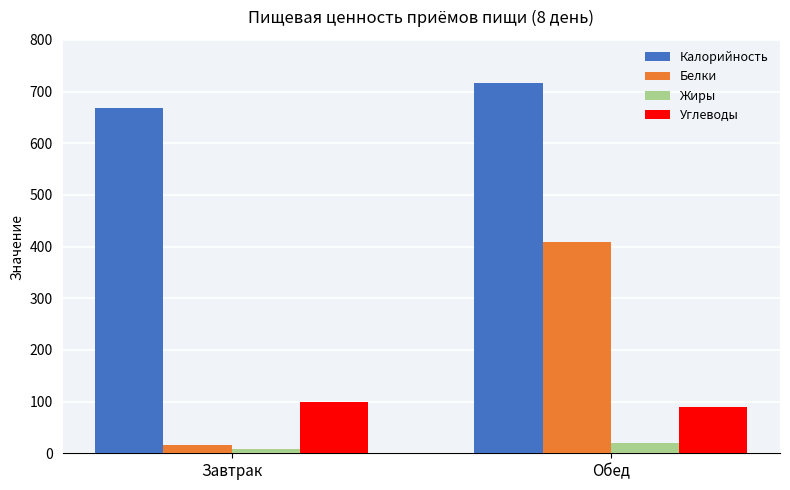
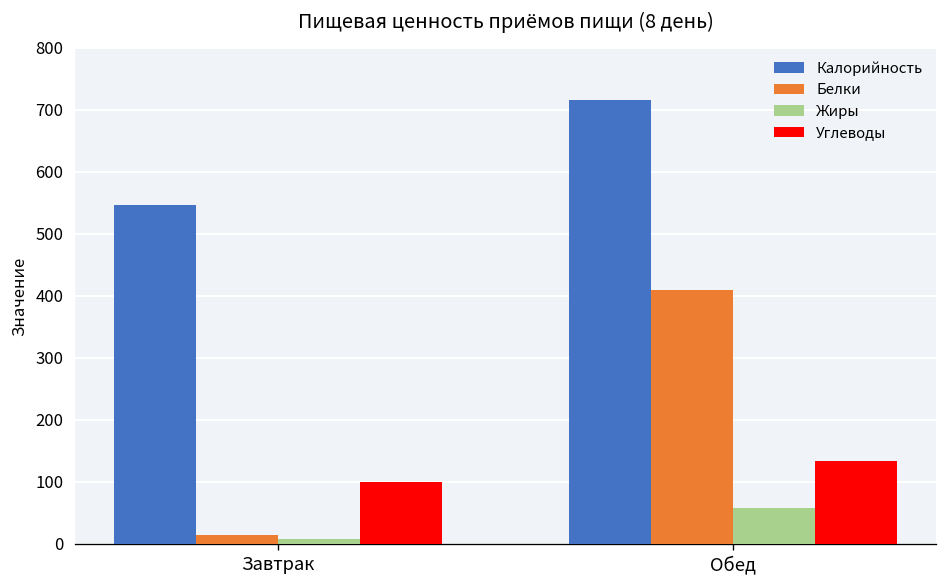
Калорийность, Завтрак: 670 -> 550
Жиры, Обед: 20 -> 60
Углеводы, Обед: 90 -> 130
